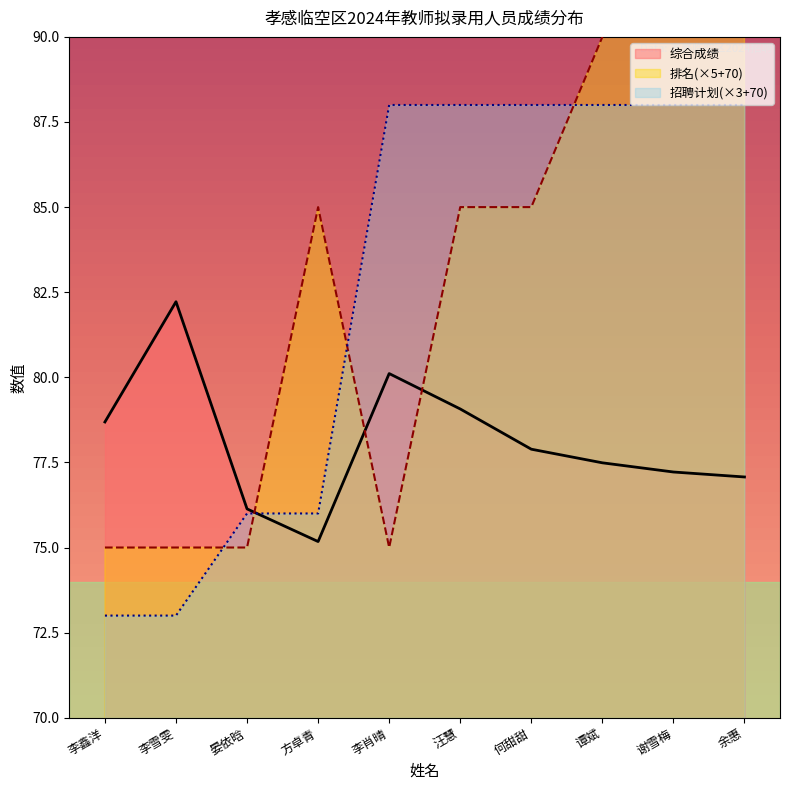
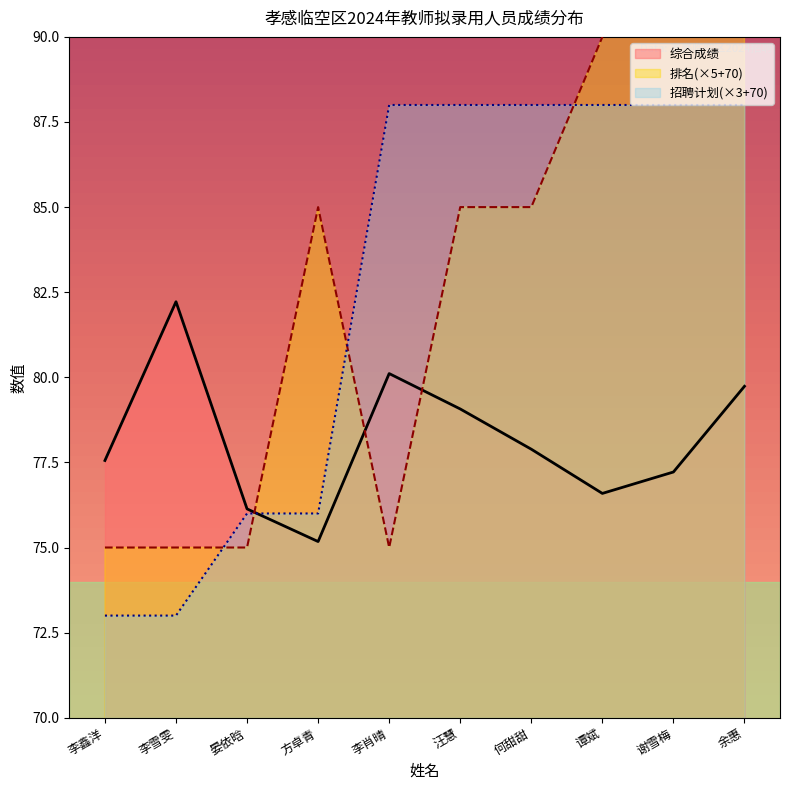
综合成绩, 李鑫洋: 78.7 -> 77.6
综合成绩, 谭斌: 77.5 -> 76.6
综合成绩, 余惠: 77.1 -> 79.7
